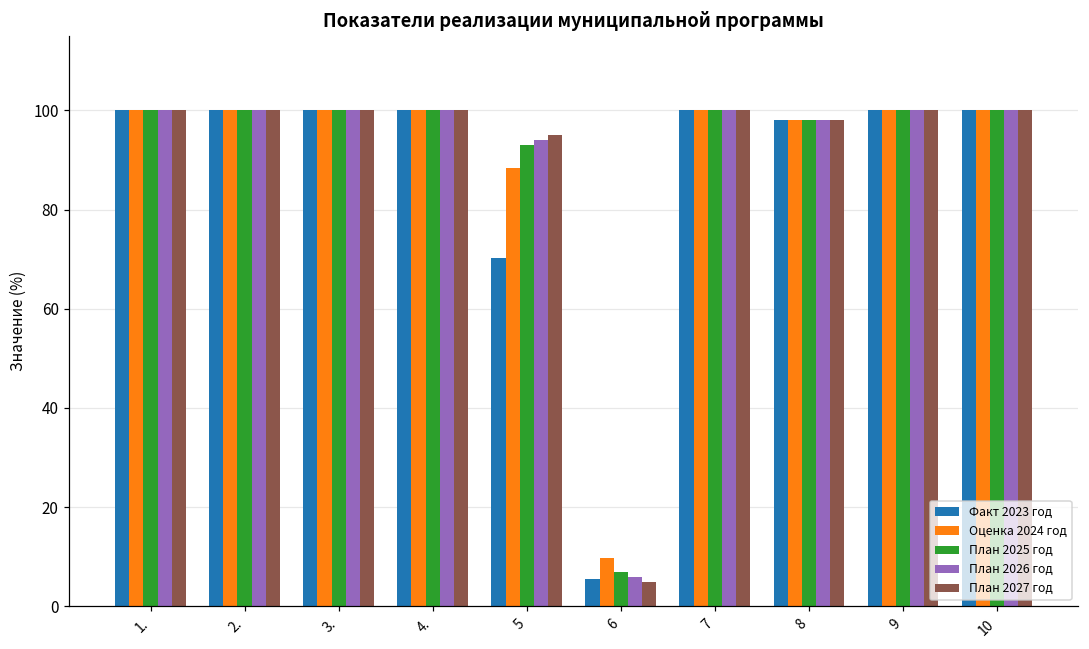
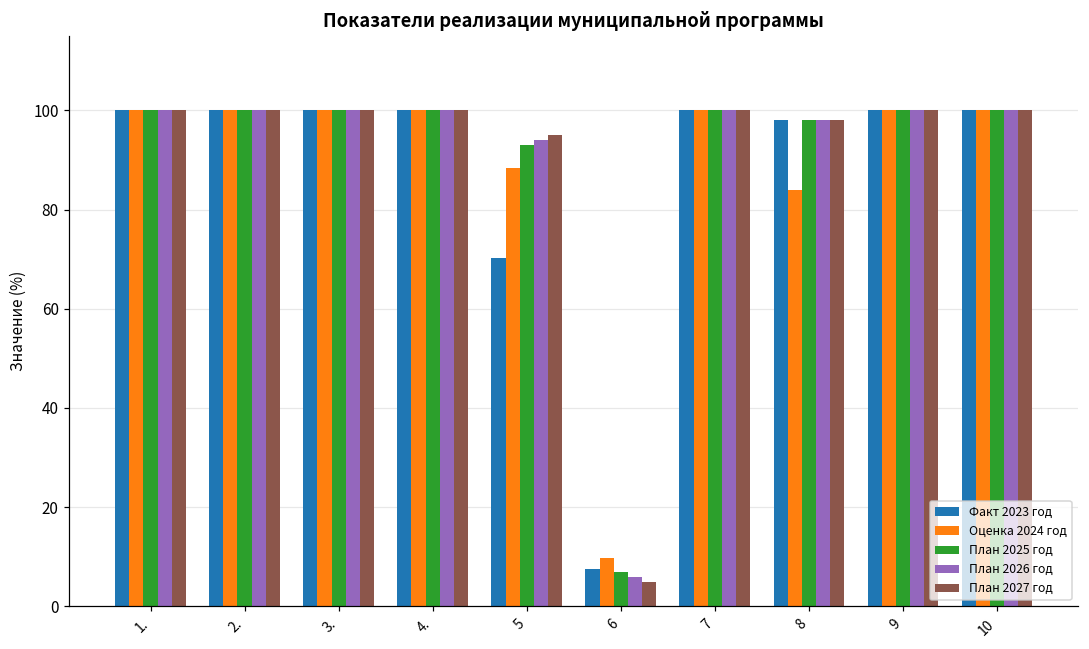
Факт 2023 год, 6: 6 -> 8
Оценка 2024 год, 8: 98 -> 84
